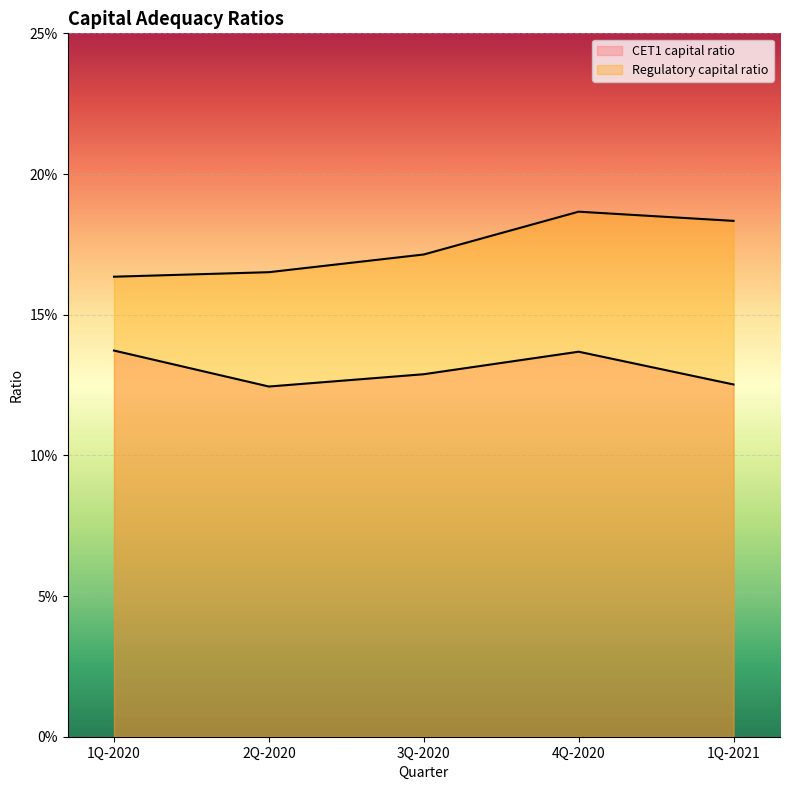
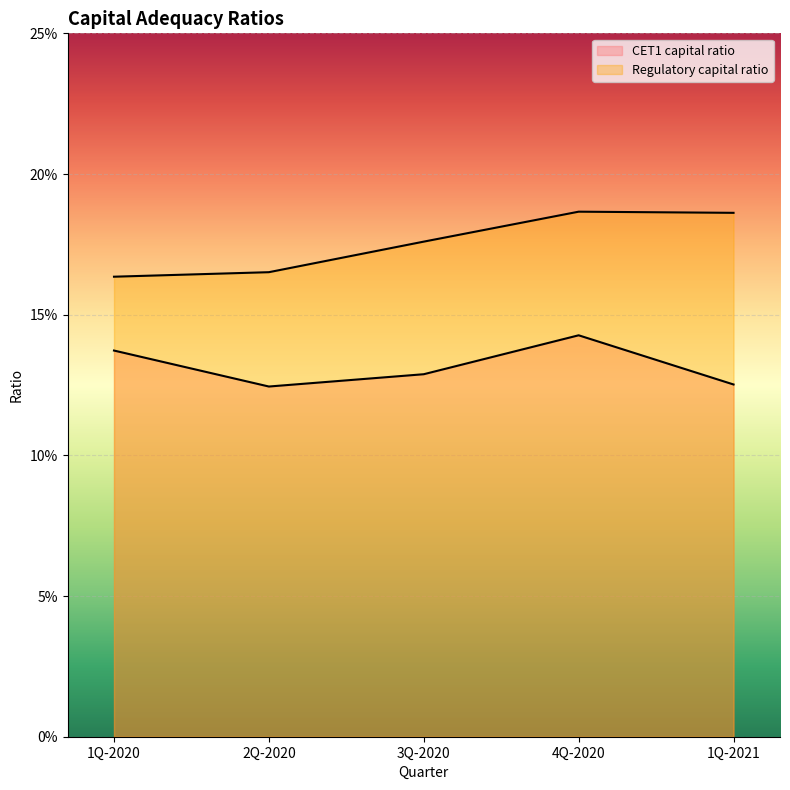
Regulatory capital ratio, 3Q-2020: 17.1% -> 17.6%
CET1 capital ratio, 4Q-2020: 13.7% -> 14.3%
Regulatory capital ratio, 1Q-2021: 18.3% -> 18.6%
